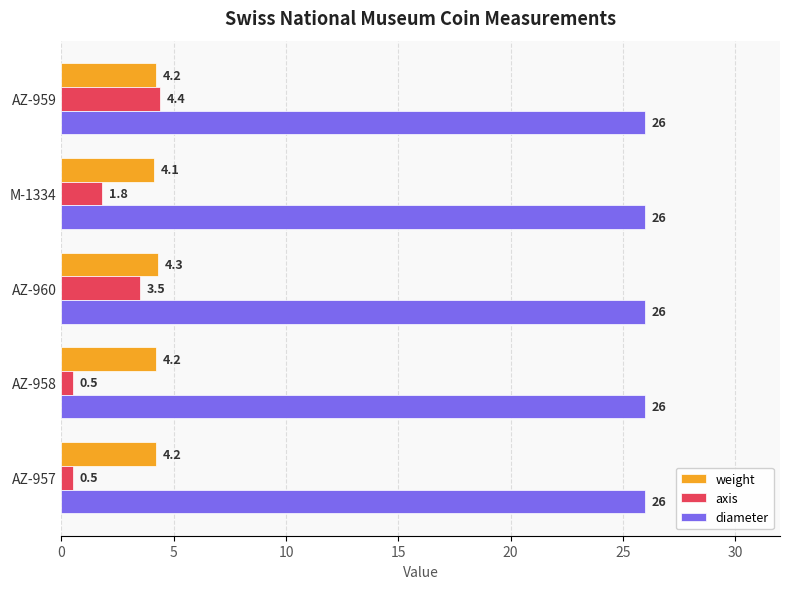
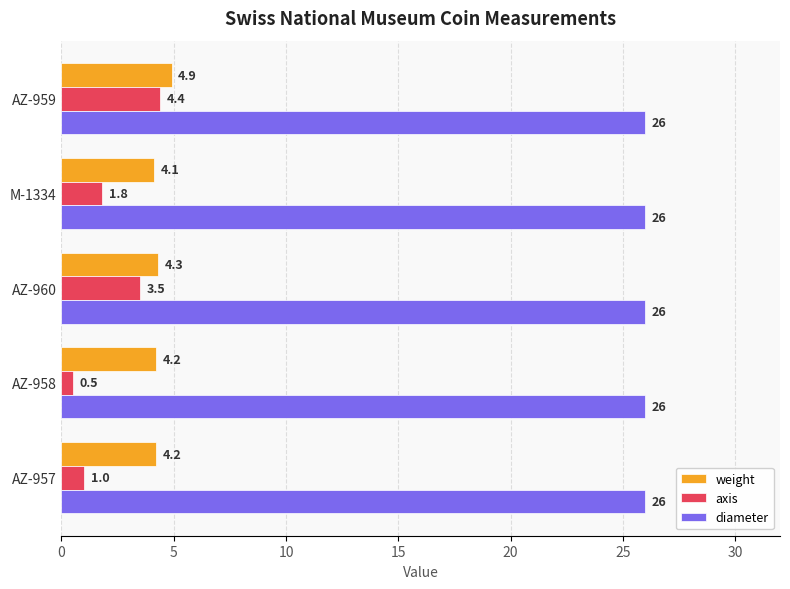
weight, AZ-959: 4.2 -> 4.9
axis, AZ-957: 0.5 -> 1.0
